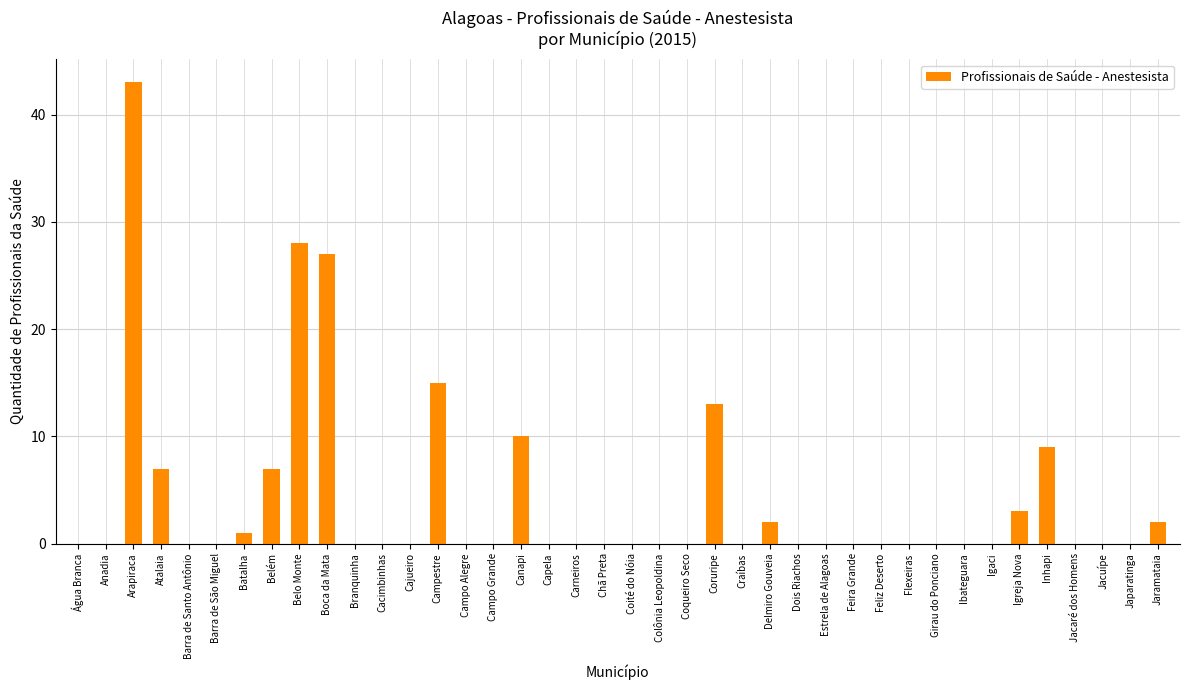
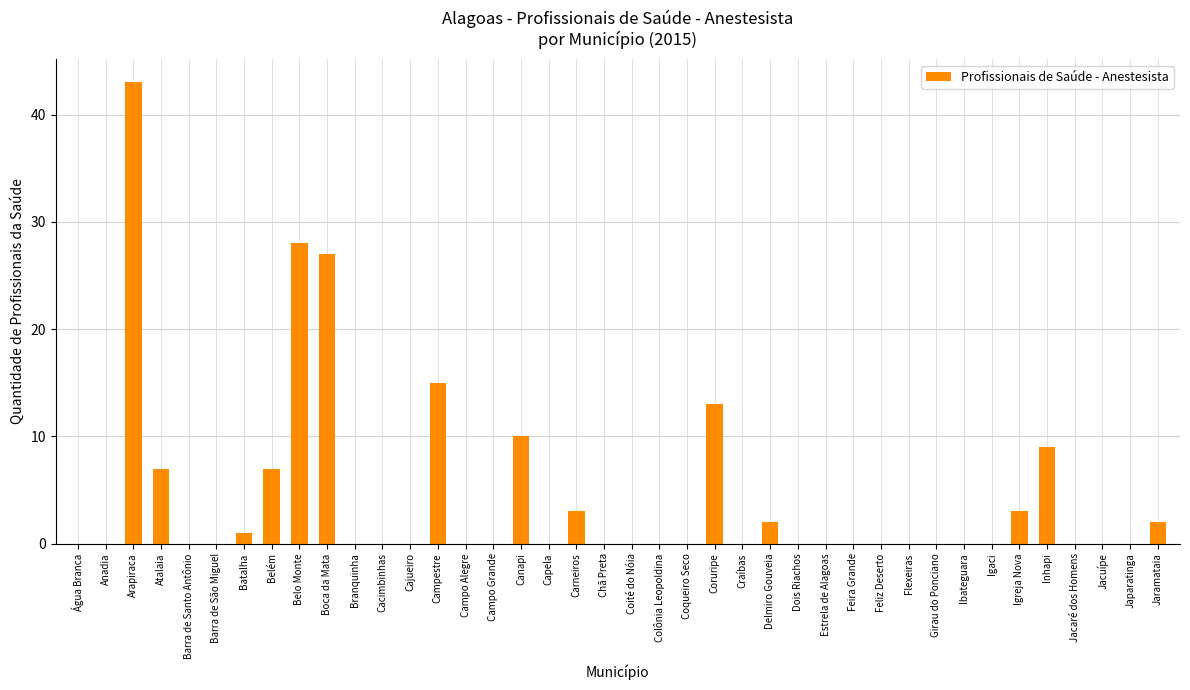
Carneiros: 0 -> 3
